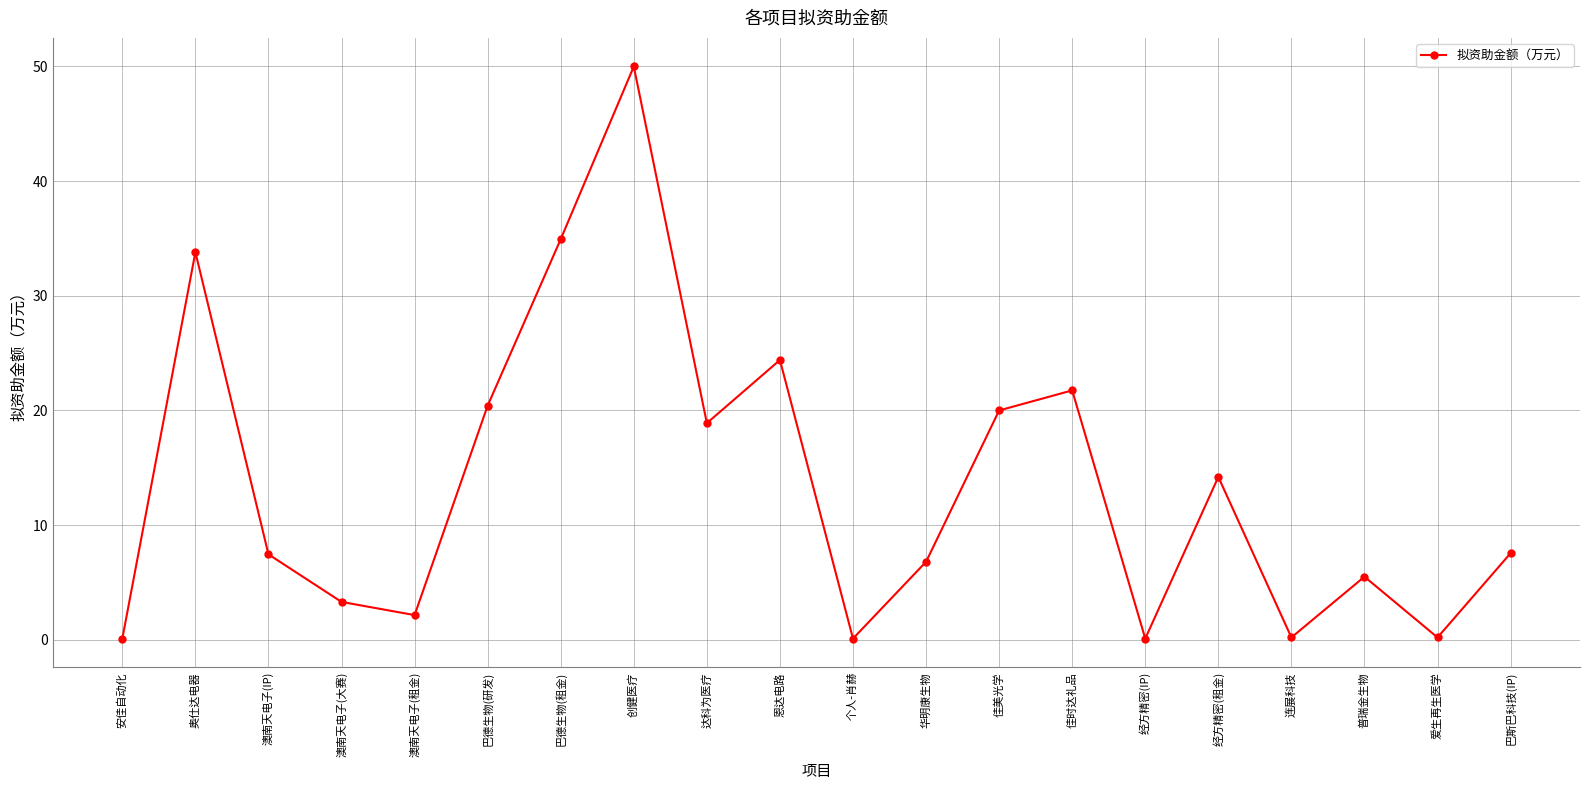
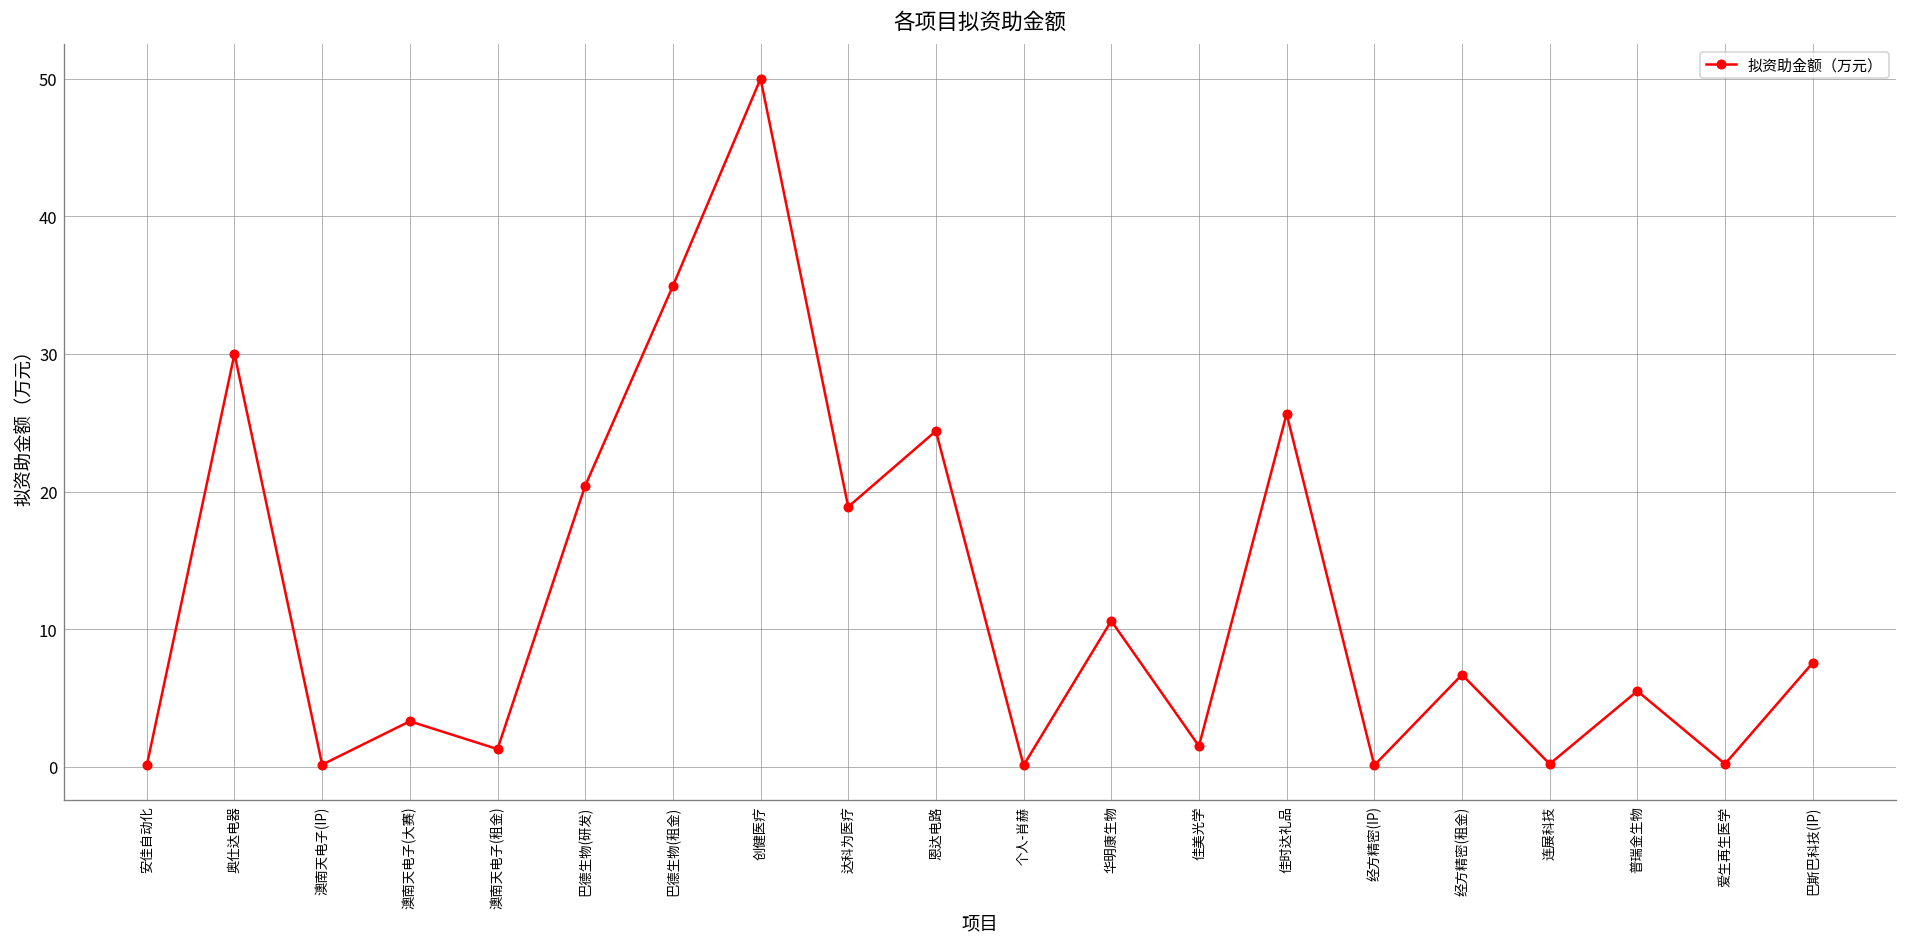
奥仕达电器: 33.8 -> 30.0
澳南天电子(IP): 7.5 -> 0.2
澳南天电子(租金): 2.2 -> 1.3
华明康生物: 6.8 -> 10.6
佳美光学: 20.0 -> 1.5
佳时达礼品: 21.8 -> 25.6
经方精密(租金): 14.2 -> 6.7
